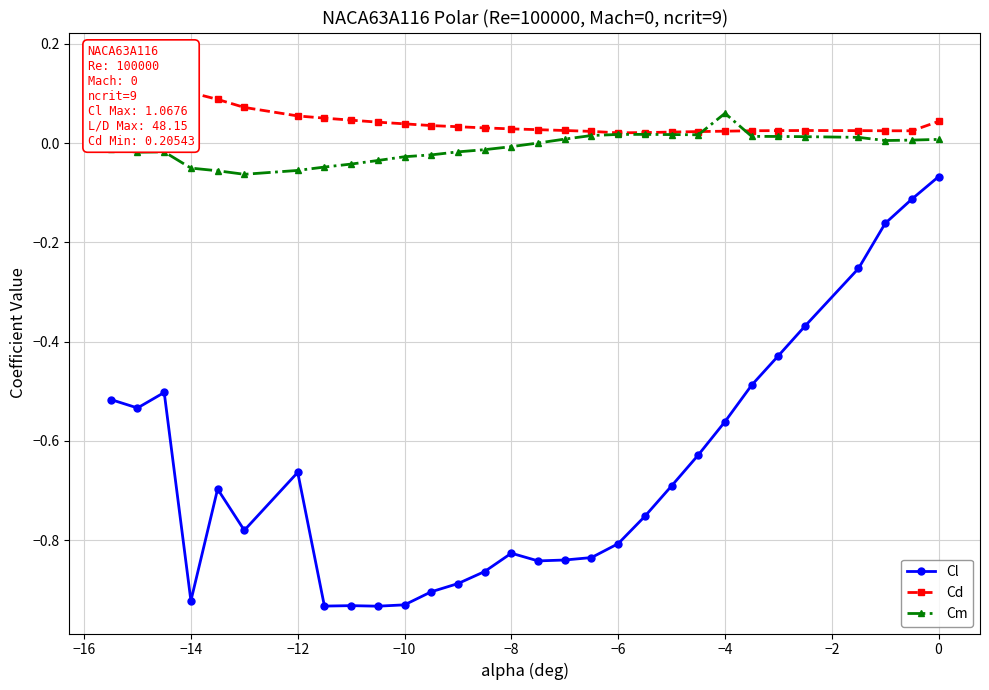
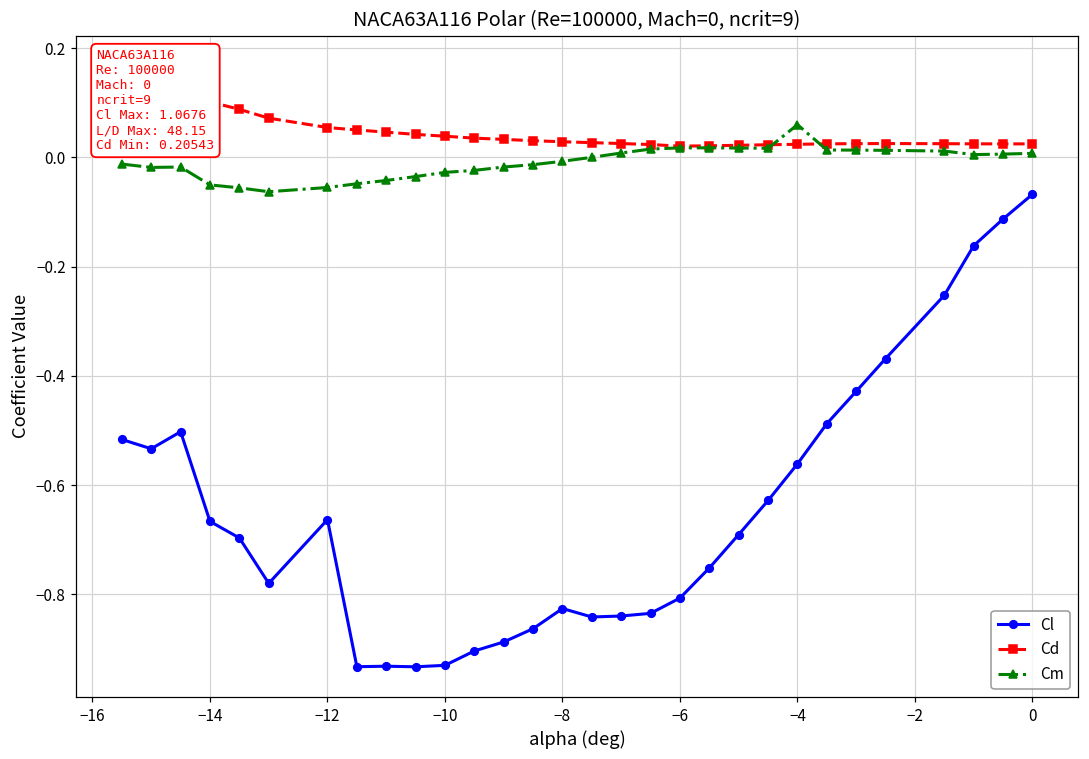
Cl, −14: -0.92 -> -0.67
Cd, 0: 0.04 -> 0.02
